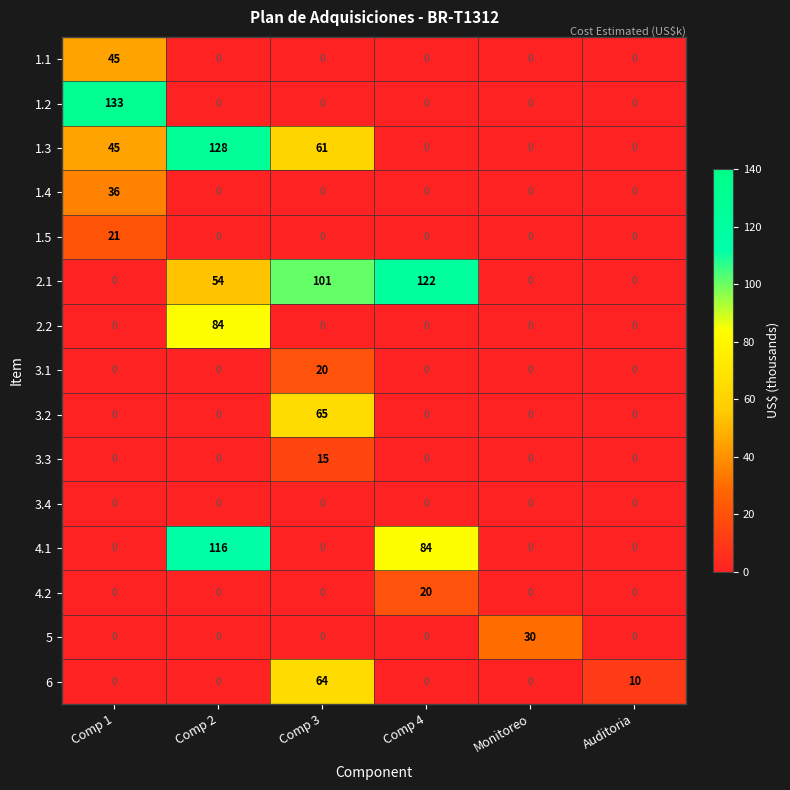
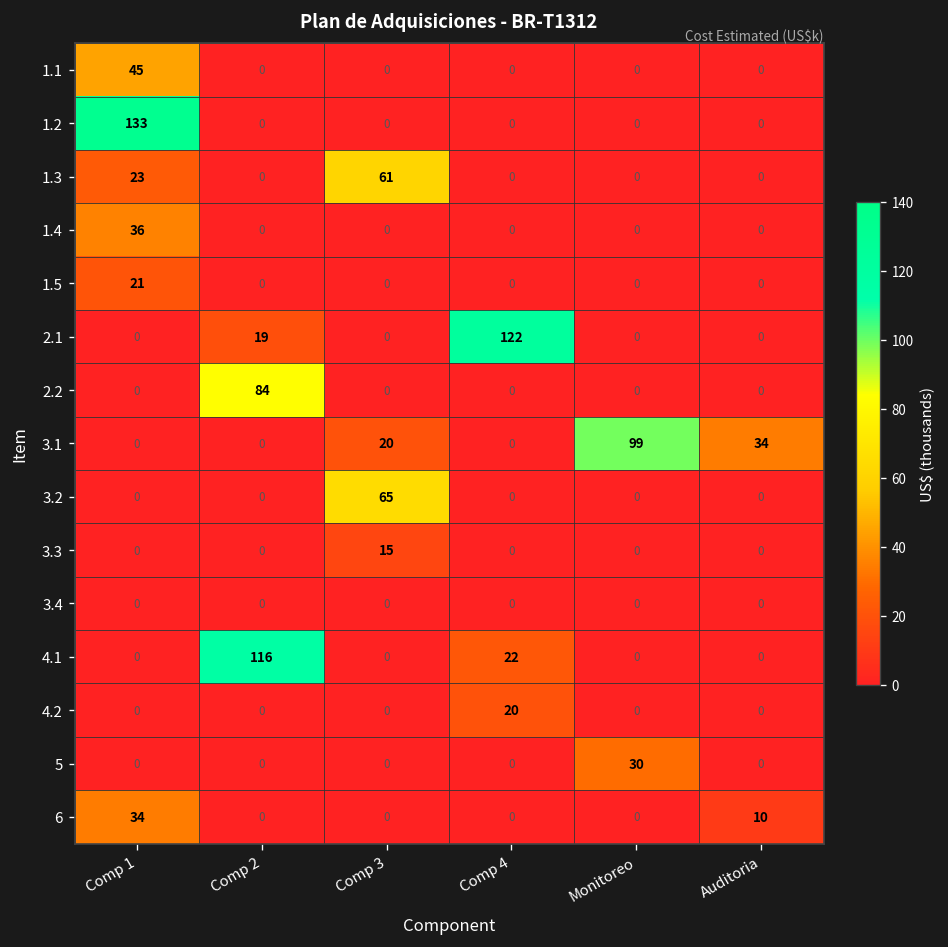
1.3, Comp 1: 45 -> 23
1.3, Comp 2: 128 -> 0
2.1, Comp 2: 54 -> 19
2.1, Comp 3: 101 -> 0
3.1, Monitoreo: 0 -> 99
3.1, Auditoria: 0 -> 34
4.1, Comp 4: 84 -> 22
6, Comp 1: 0 -> 34
6, Comp 3: 64 -> 0
